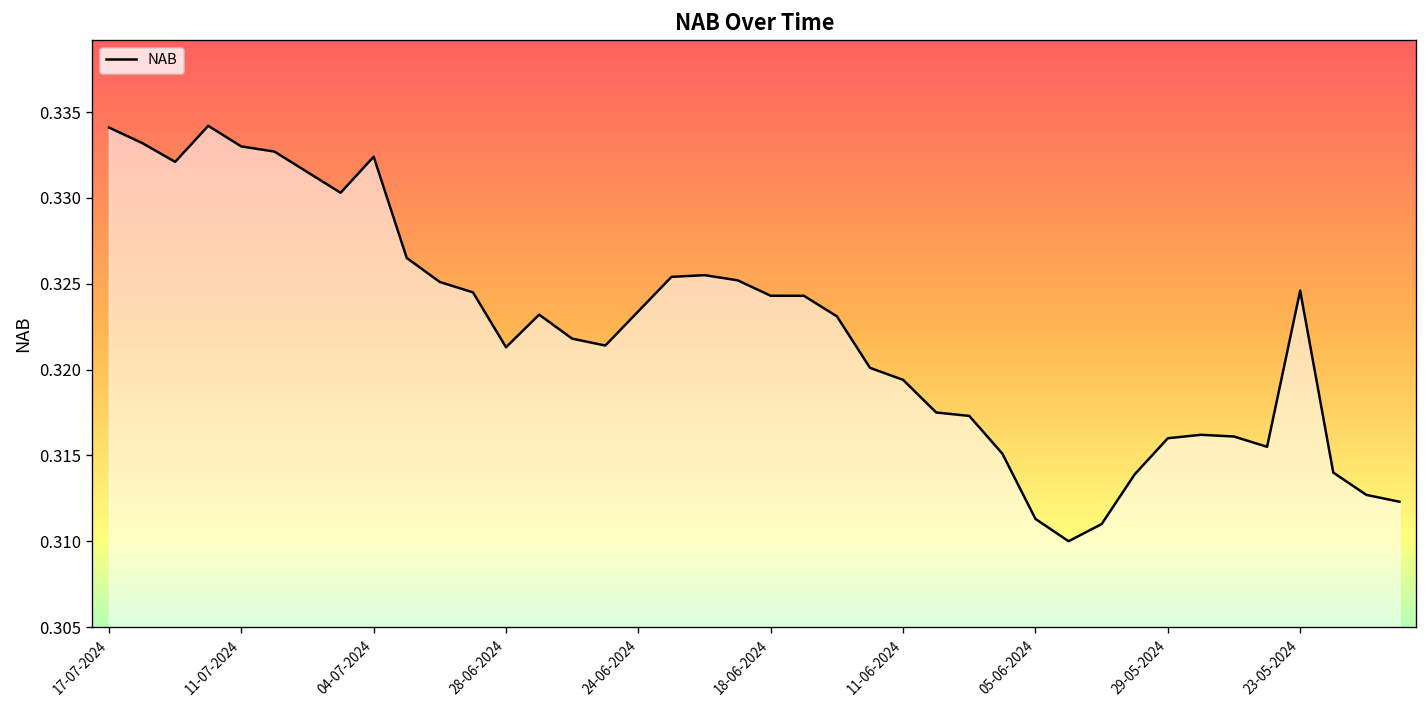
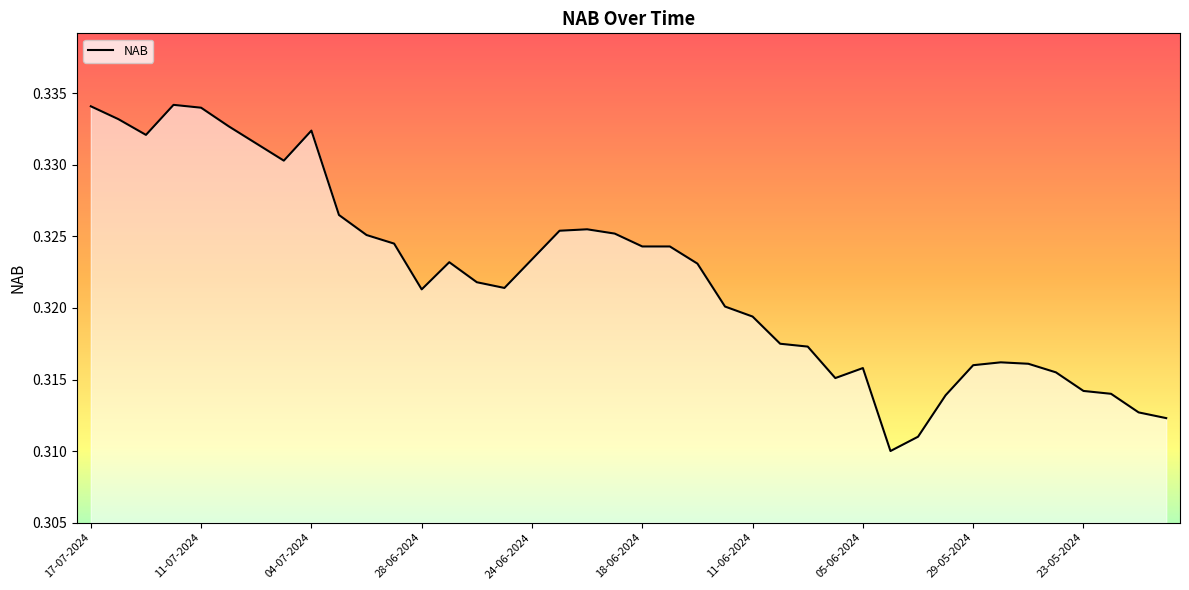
11-07-2024: 0.333 -> 0.334
05-06-2024: 0.3113 -> 0.3158
23-05-2024: 0.3246 -> 0.3142
